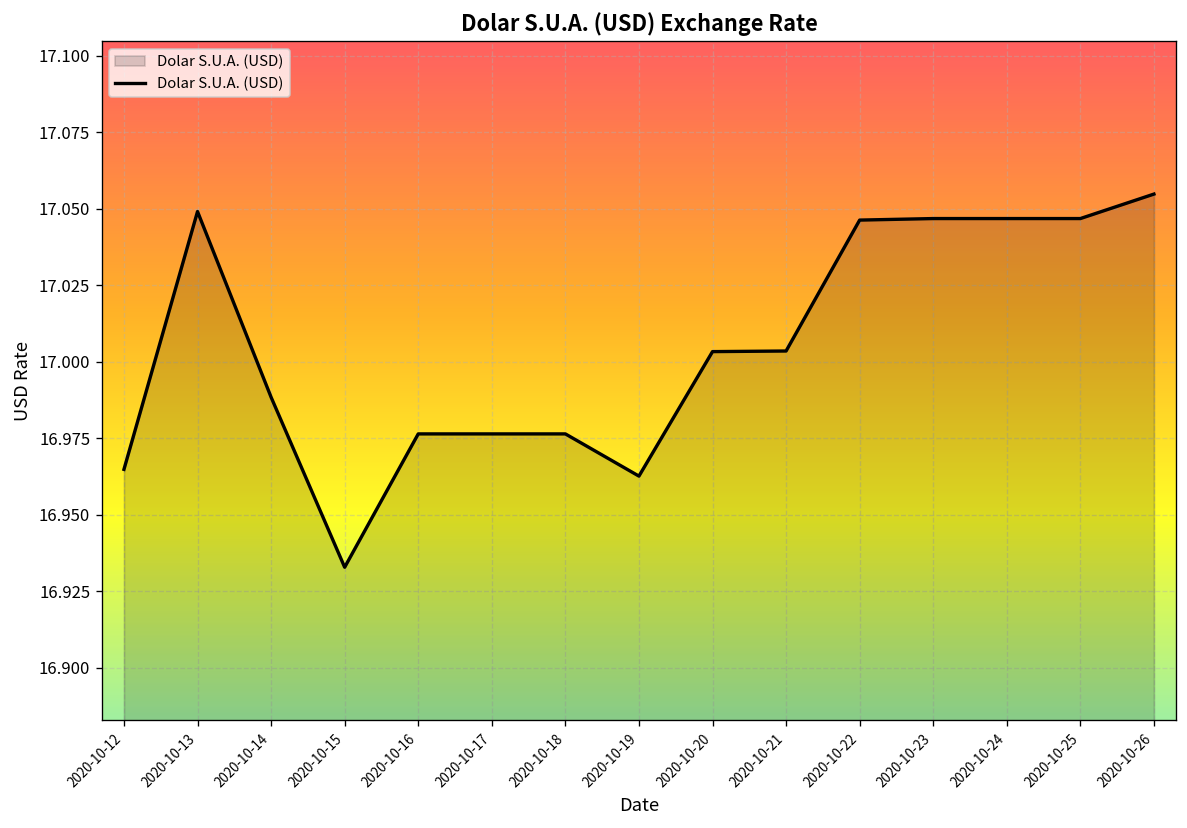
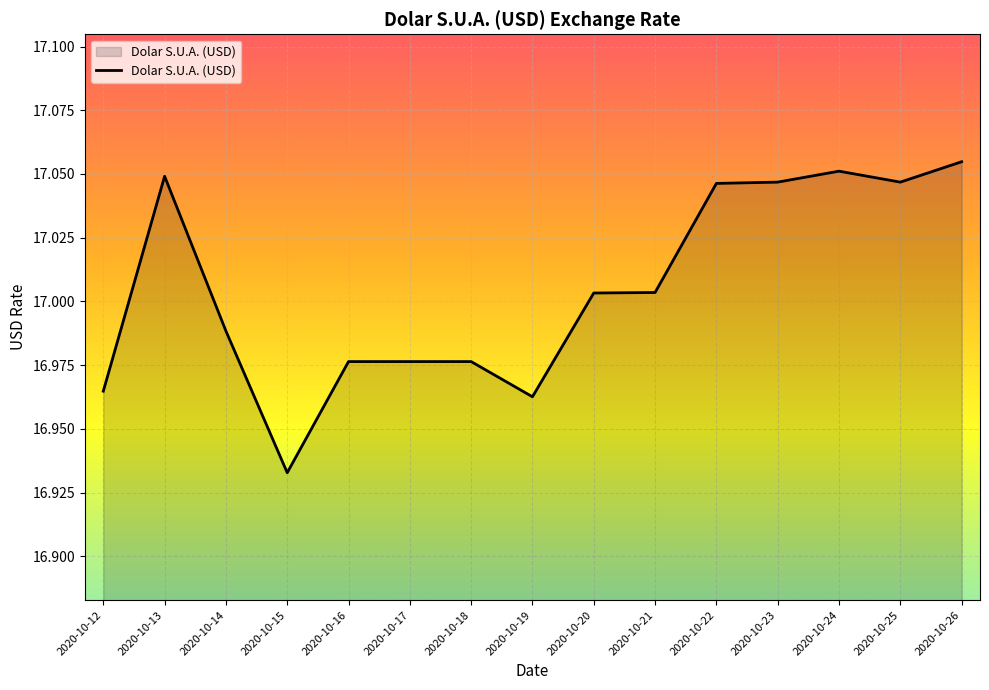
2020-10-24: 17.047 -> 17.051
